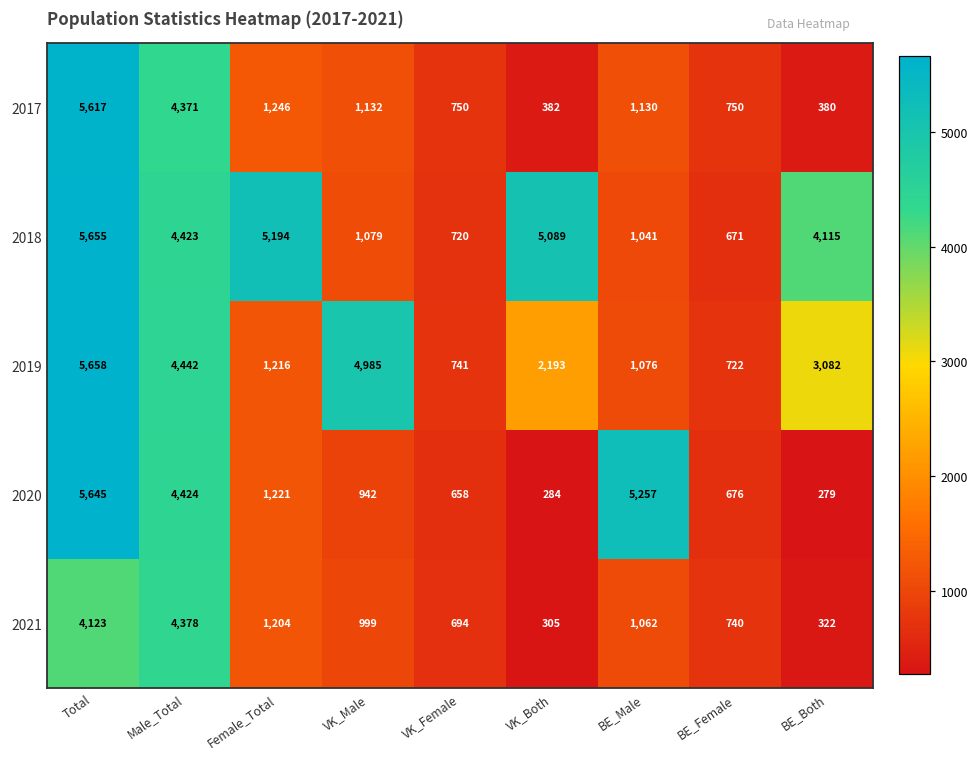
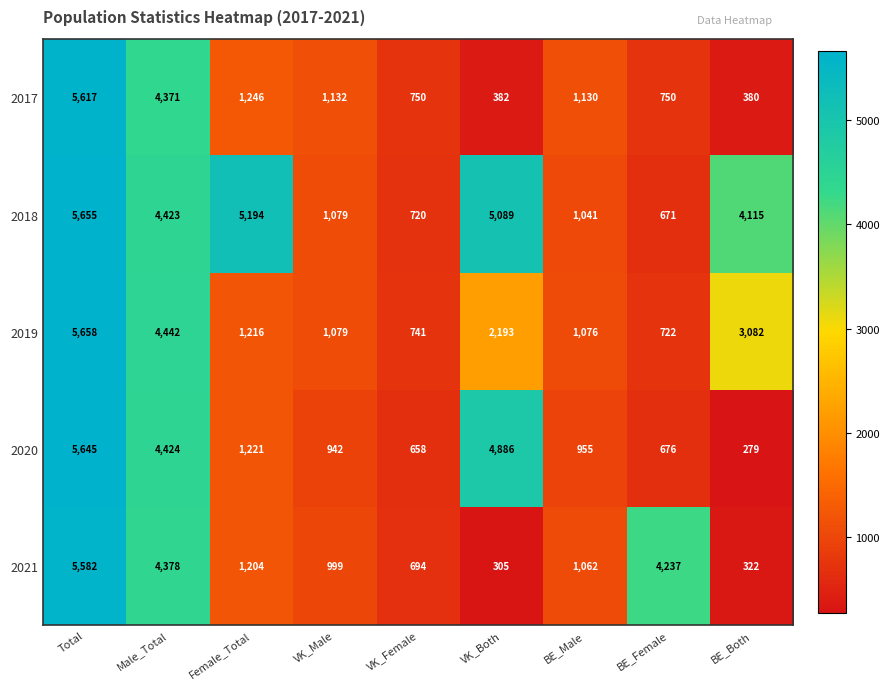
2019, VK_Male: 4,985 -> 1,079
2020, VK_Both: 284 -> 4,886
2020, BE_Male: 5,257 -> 955
2021, Total: 4,123 -> 5,582
2021, BE_Female: 740 -> 4,237
